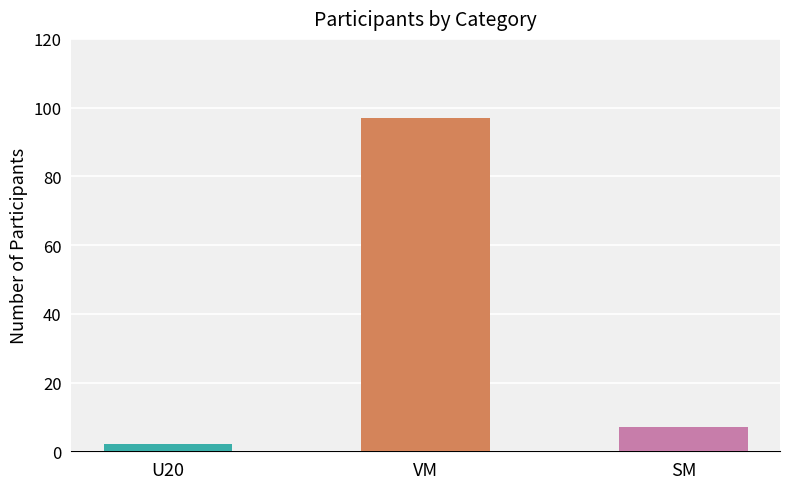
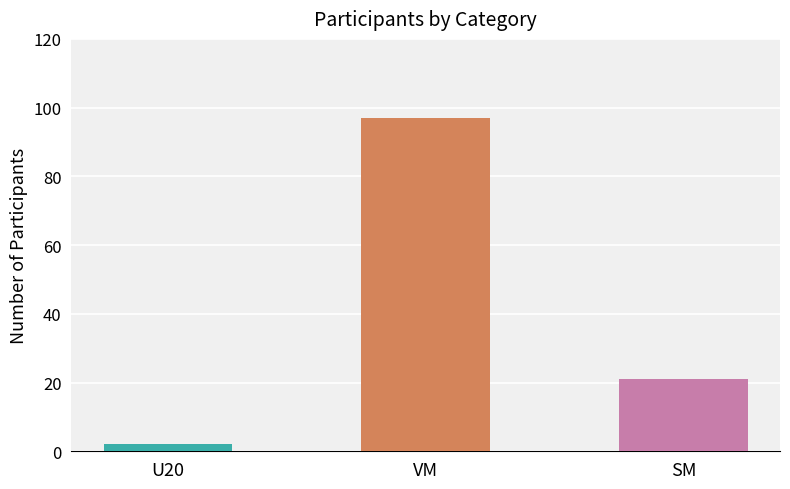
SM: 7 -> 21
